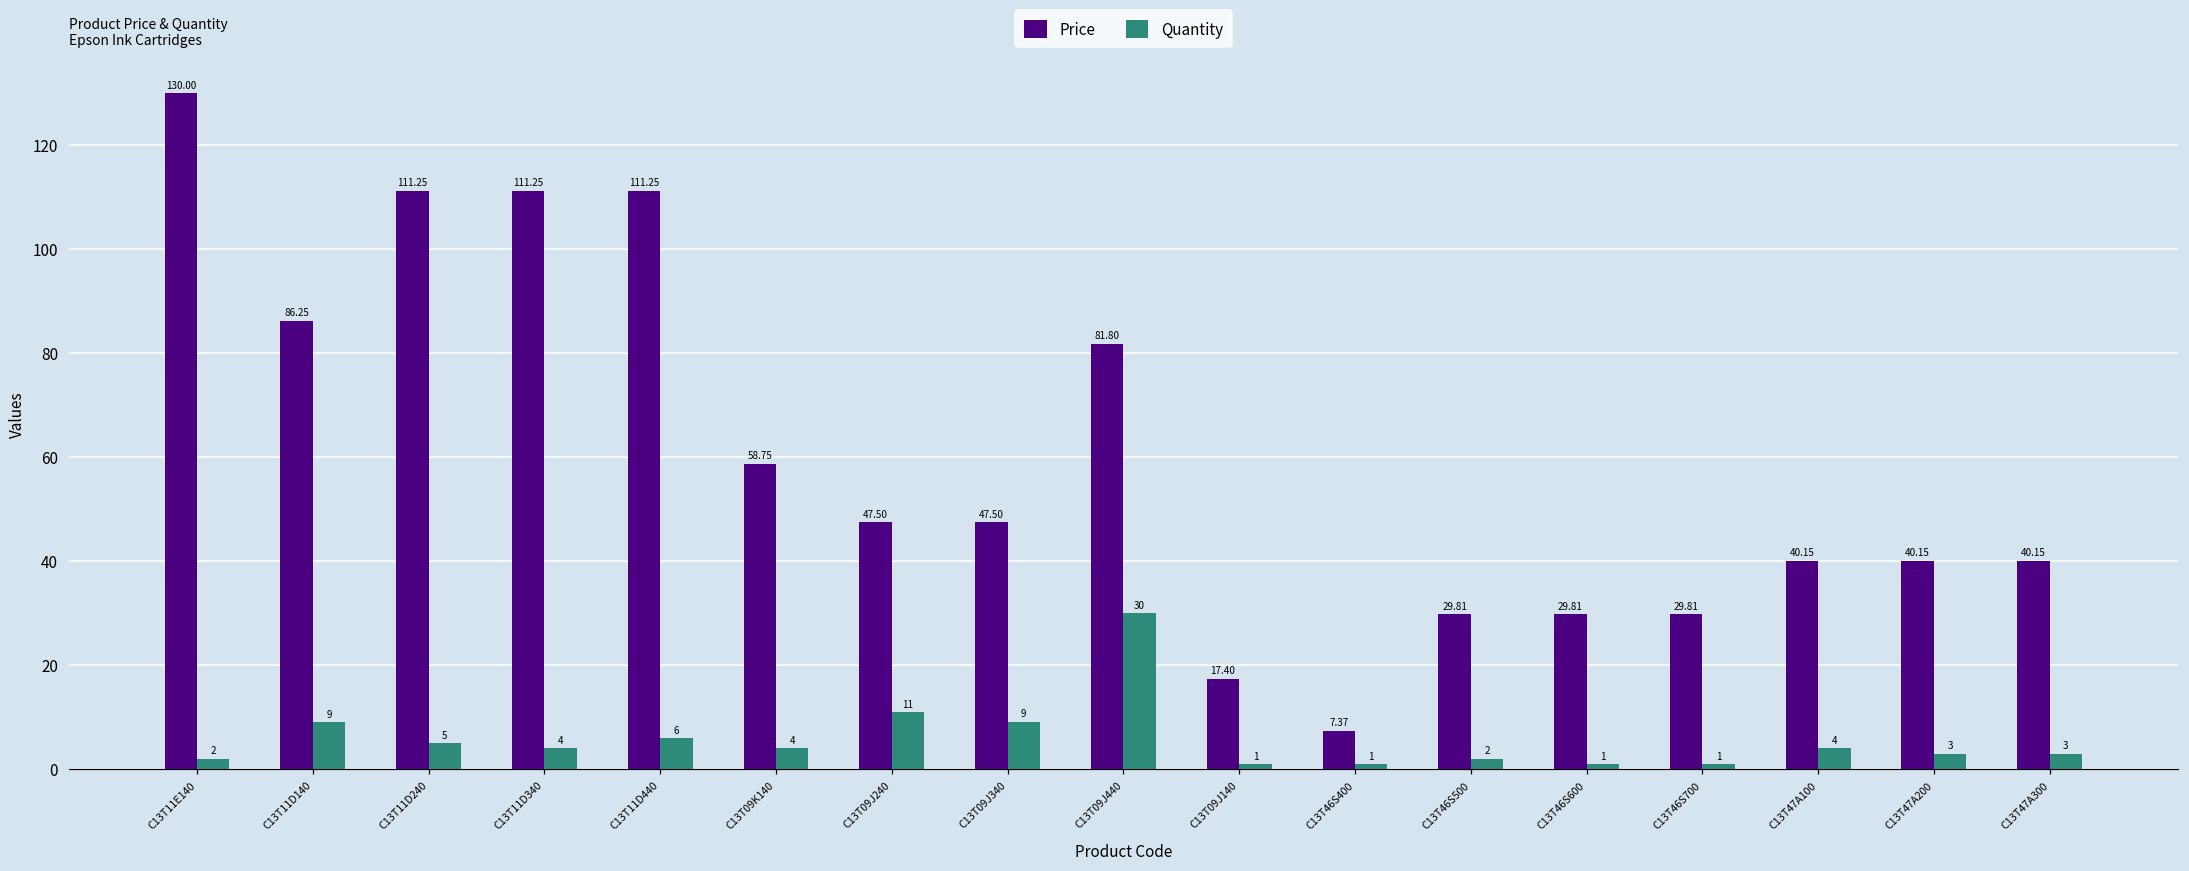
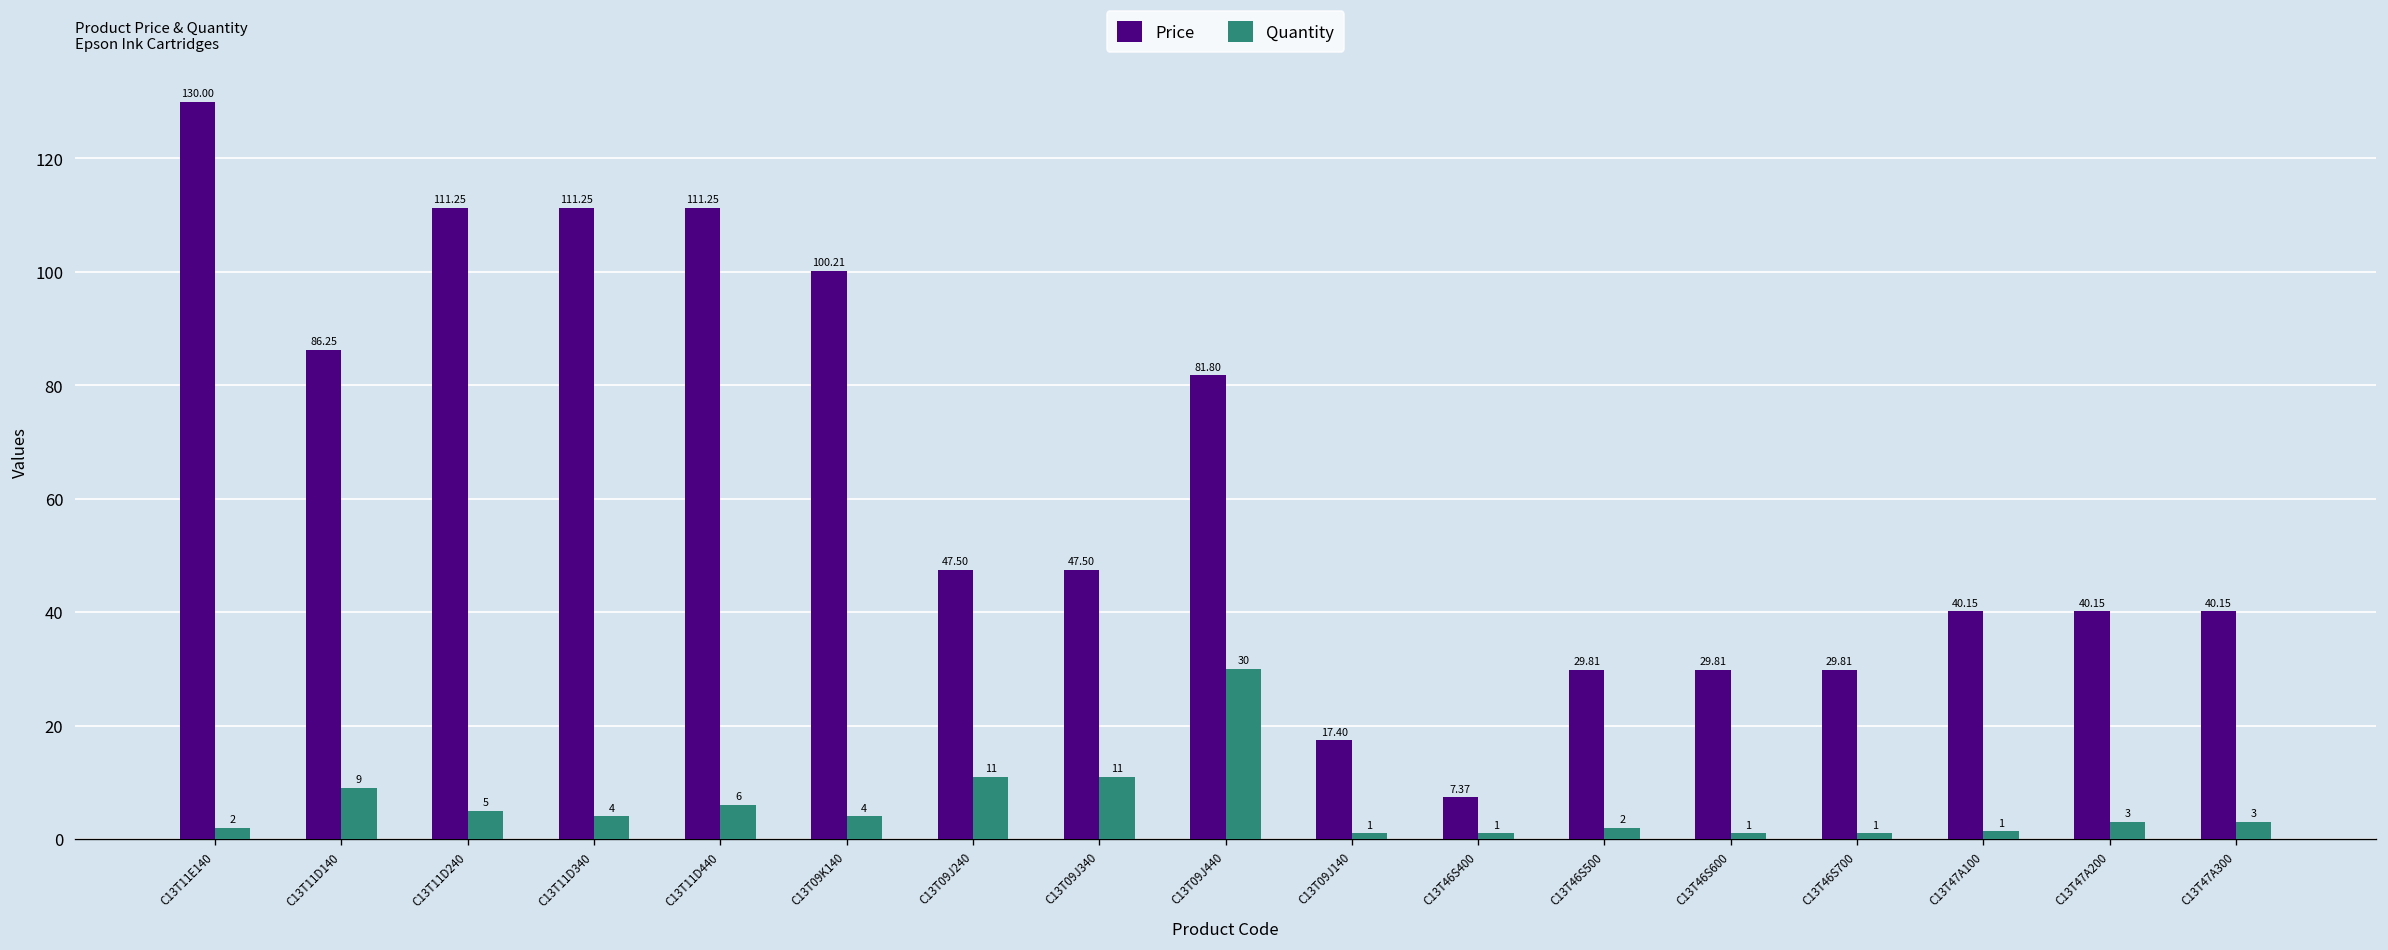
Price, C13T09K140: 58.75 -> 100.21
Quantity, C13T09J340: 9 -> 11
Quantity, C13T47A100: 4 -> 1
